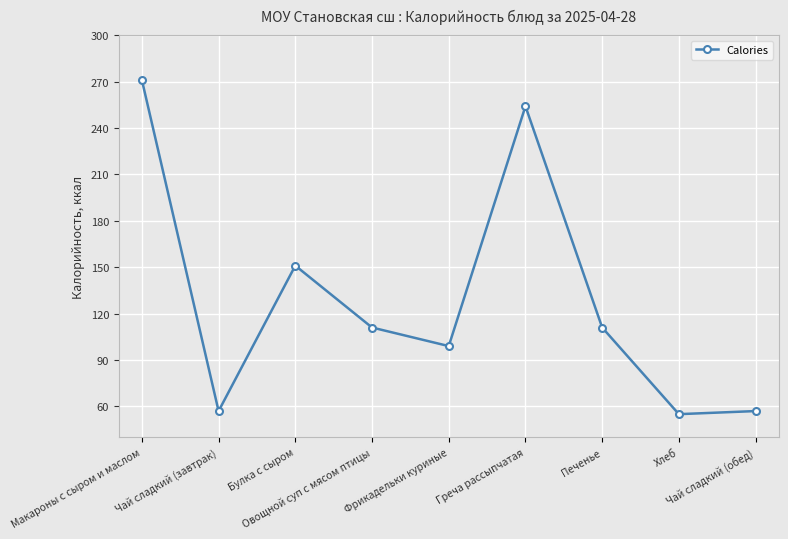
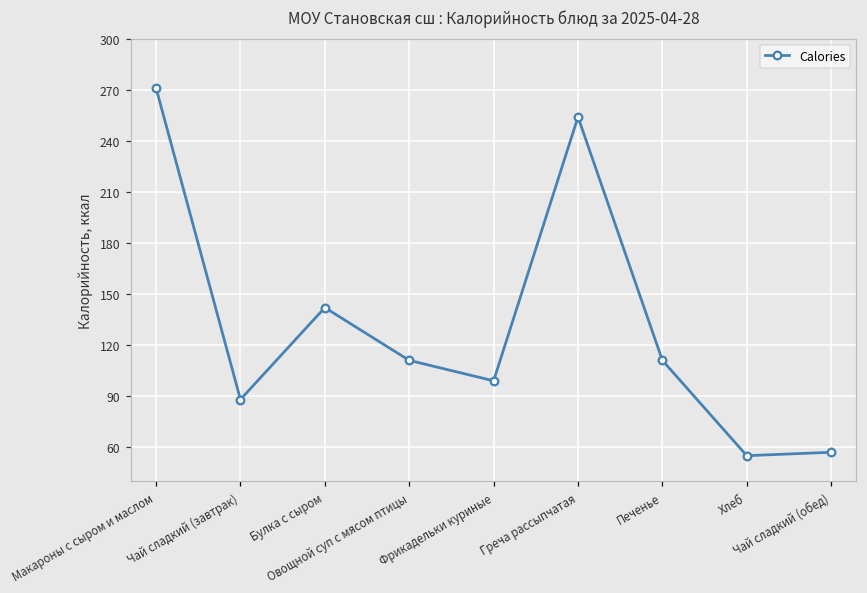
Чай сладкий (завтрак): 57 -> 88
Булка с сыром: 151 -> 142
